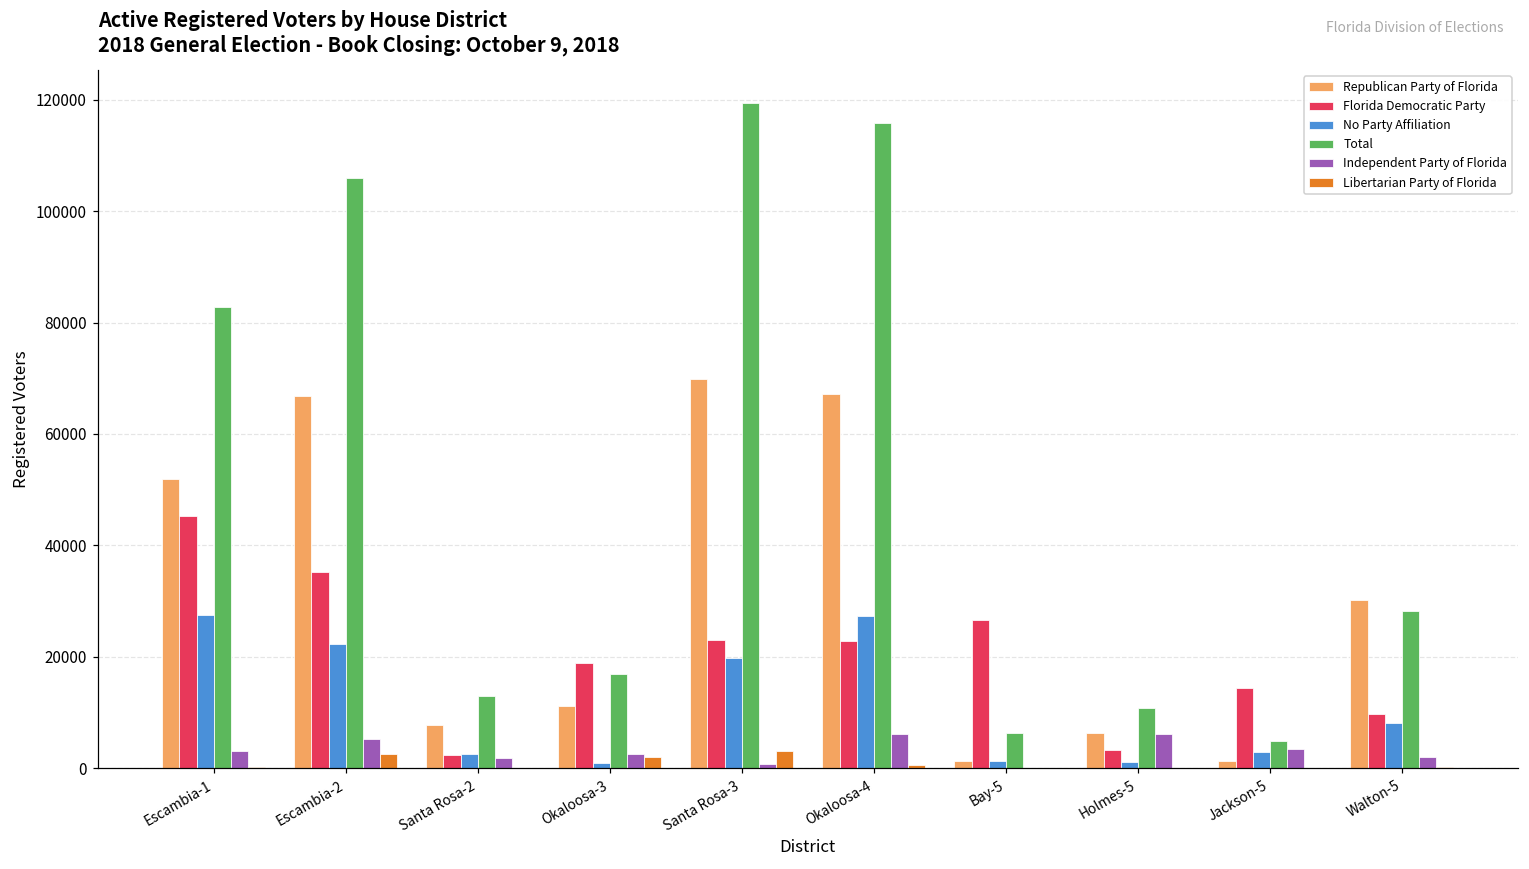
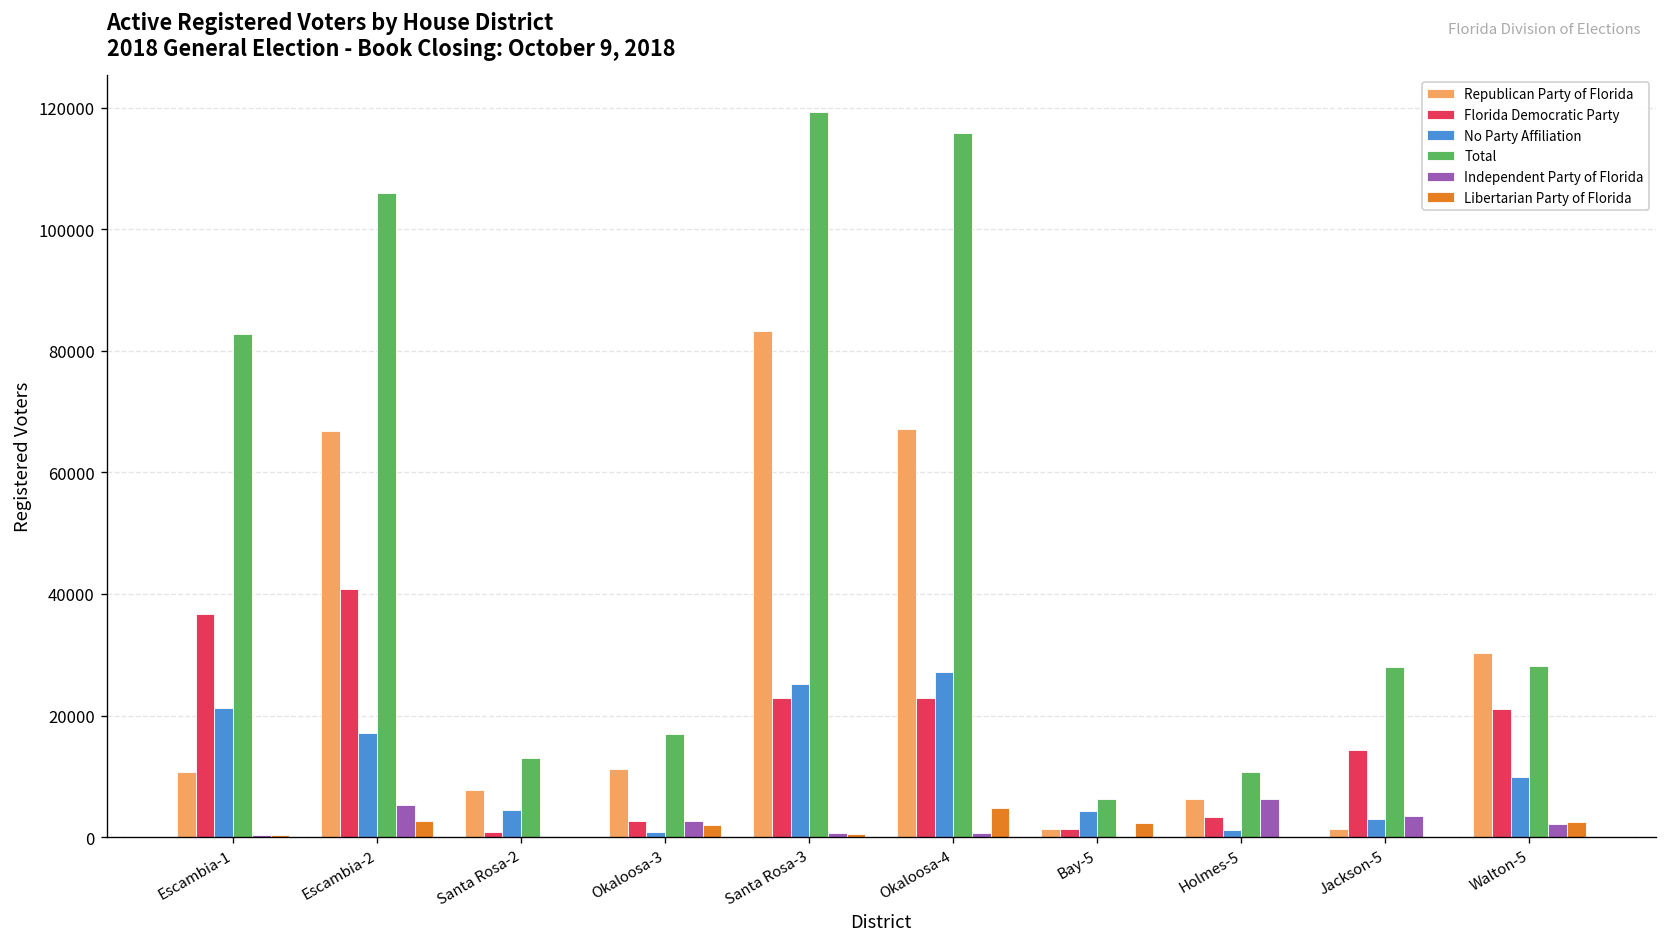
Republican Party of Florida, Escambia-1: 52000 -> 11000
Florida Democratic Party, Escambia-1: 45000 -> 37000
No Party Affiliation, Escambia-1: 27000 -> 21000
Independent Party of Florida, Escambia-1: 3000 -> 0
Florida Democratic Party, Escambia-2: 35000 -> 41000
No Party Affiliation, Escambia-2: 22000 -> 17000
Florida Democratic Party, Santa Rosa-2: 2000 -> 1000
No Party Affiliation, Santa Rosa-2: 3000 -> 4000
Independent Party of Florida, Santa Rosa-2: 2000 -> 0
Florida Democratic Party, Okaloosa-3: 19000 -> 3000
Republican Party of Florida, Santa Rosa-3: 70000 -> 83000
No Party Affiliation, Santa Rosa-3: 20000 -> 25000
Libertarian Party of Florida, Santa Rosa-3: 3000 -> 1000
Independent Party of Florida, Okaloosa-4: 6000 -> 1000
Libertarian Party of Florida, Okaloosa-4: 1000 -> 5000
Florida Democratic Party, Bay-5: 27000 -> 1000
No Party Affiliation, Bay-5: 1000 -> 4000
Libertarian Party of Florida, Bay-5: 0 -> 2000
Total, Jackson-5: 5000 -> 28000
Florida Democratic Party, Walton-5: 10000 -> 21000
No Party Affiliation, Walton-5: 8000 -> 10000
Libertarian Party of Florida, Walton-5: 0 -> 2000
